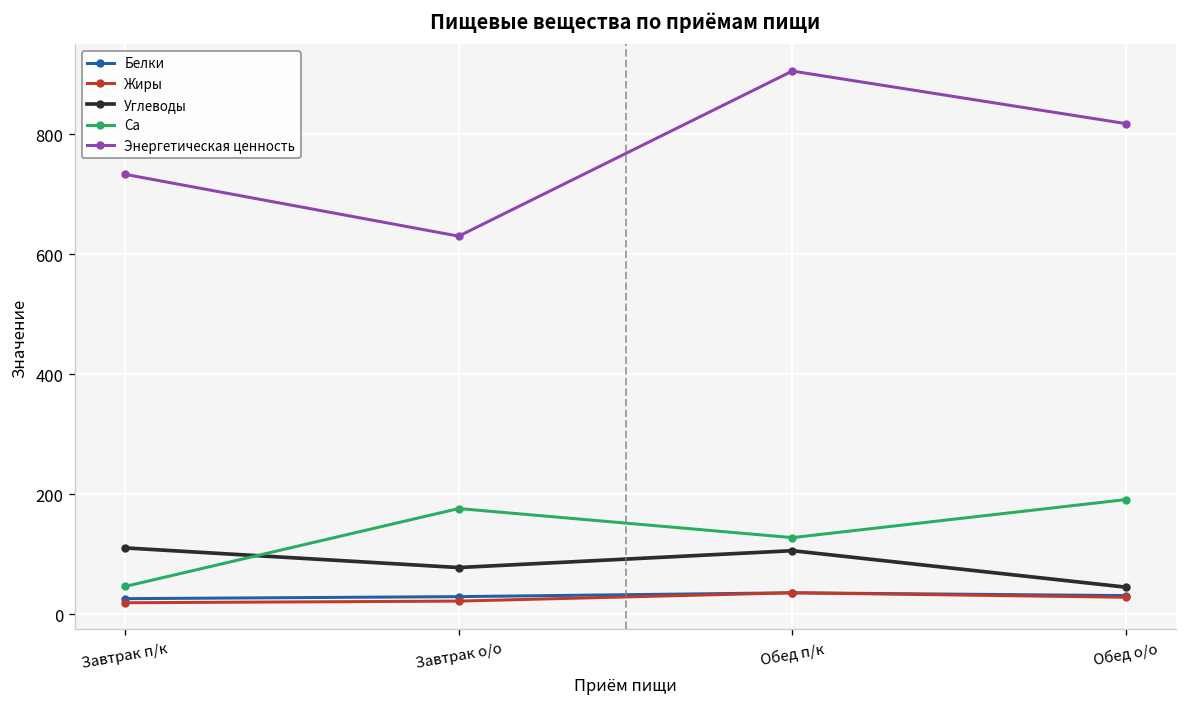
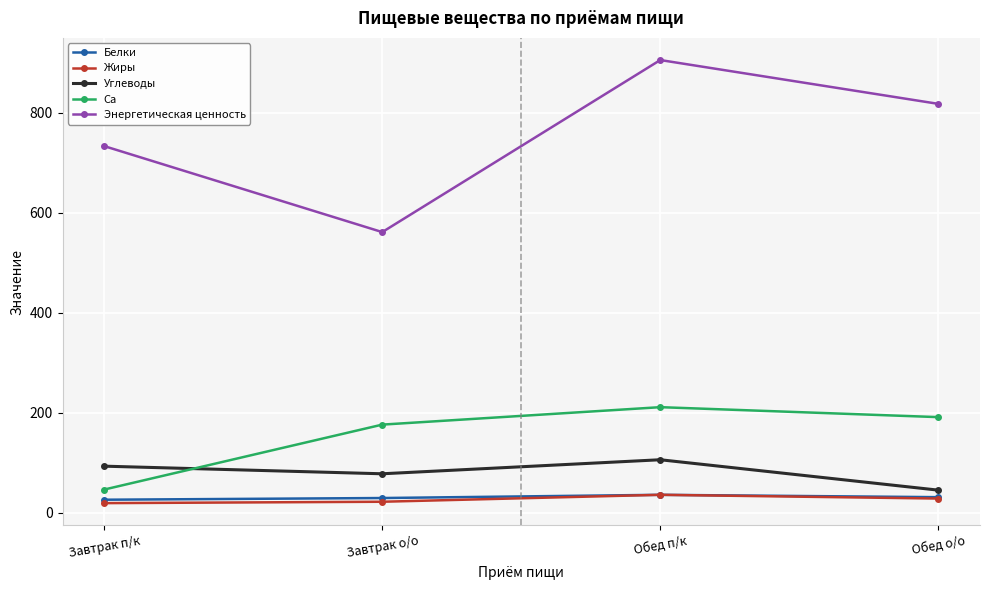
Углеводы, Завтрак п/к: 110 -> 90
Энергетическая ценность, Завтрак о/о: 630 -> 560
Ca, Обед п/к: 130 -> 210
